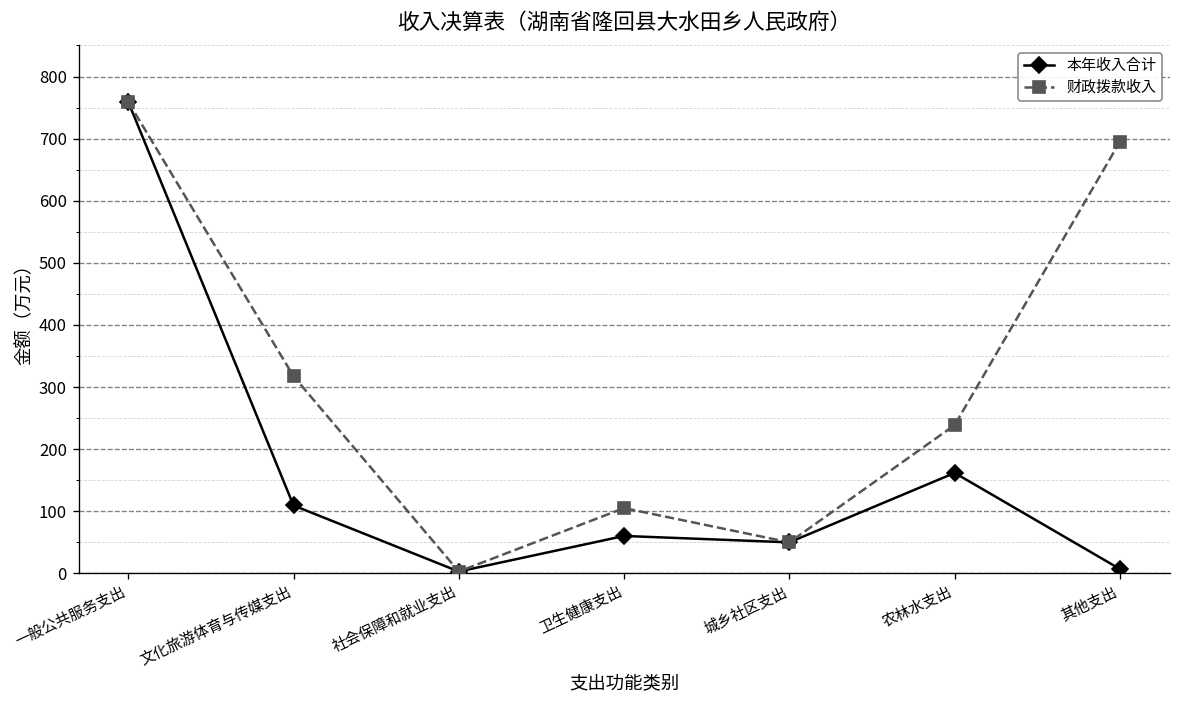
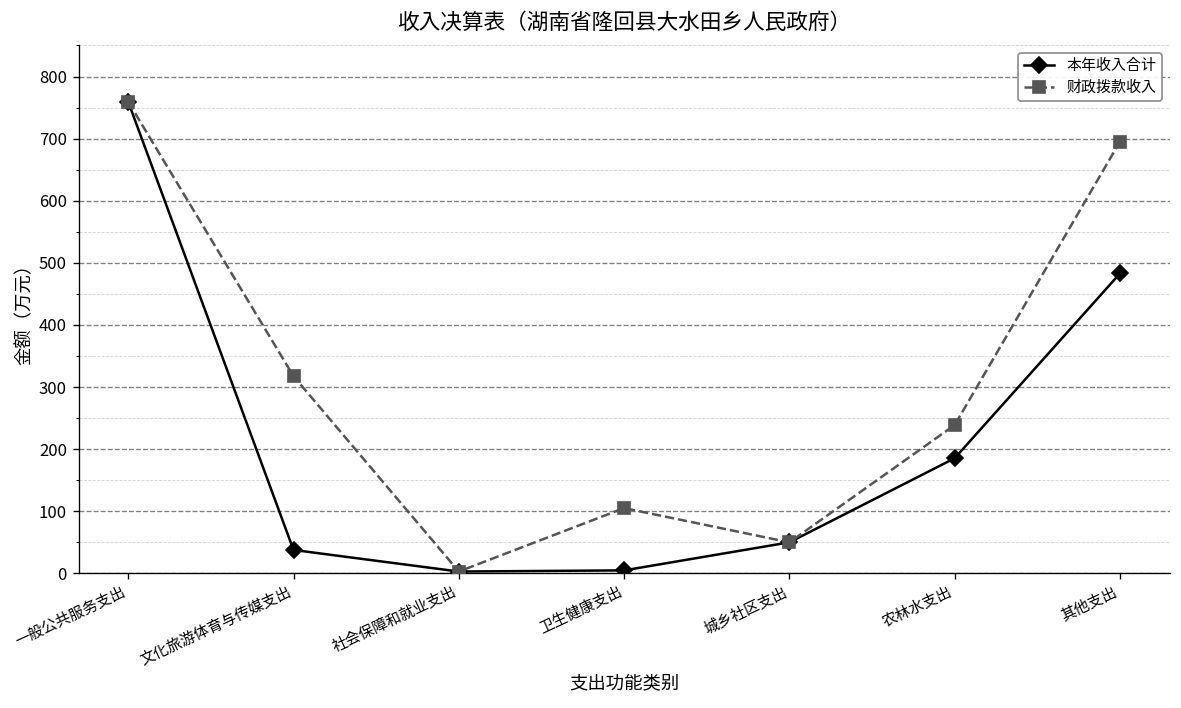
本年收入合计, 文化旅游体育与传媒支出: 110 -> 40
本年收入合计, 卫生健康支出: 60 -> 0
本年收入合计, 农林水支出: 160 -> 190
本年收入合计, 其他支出: 10 -> 480
